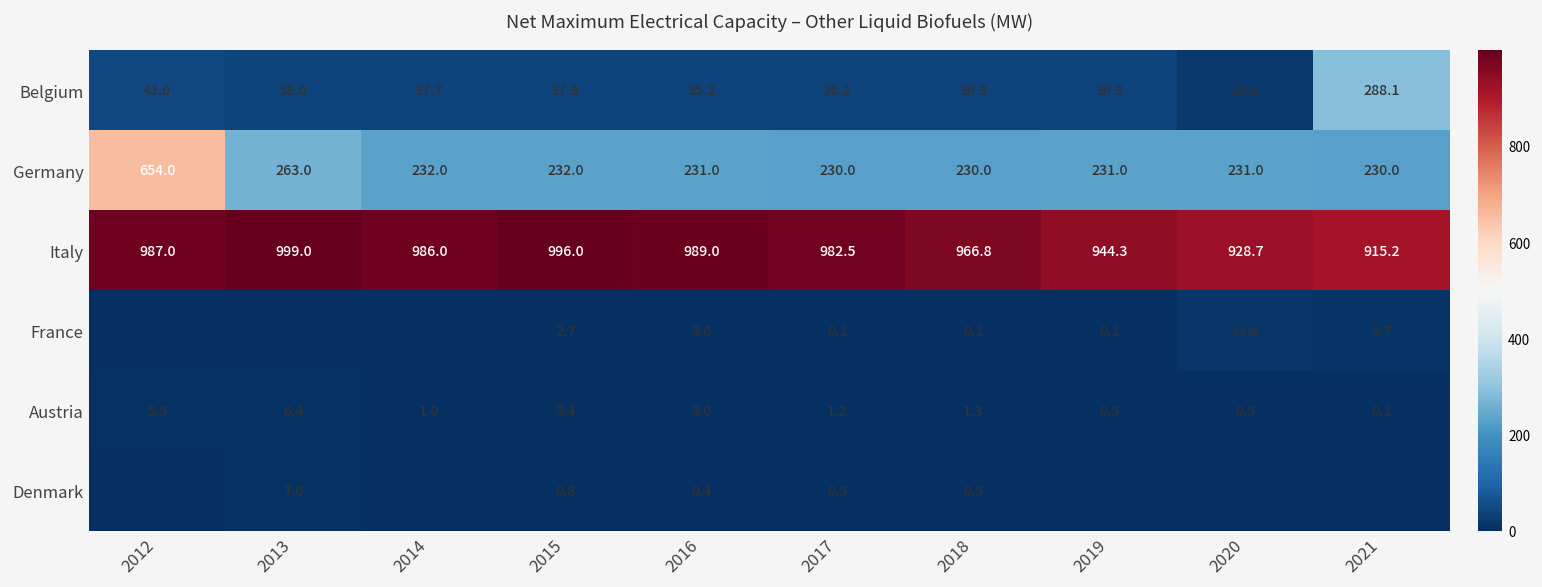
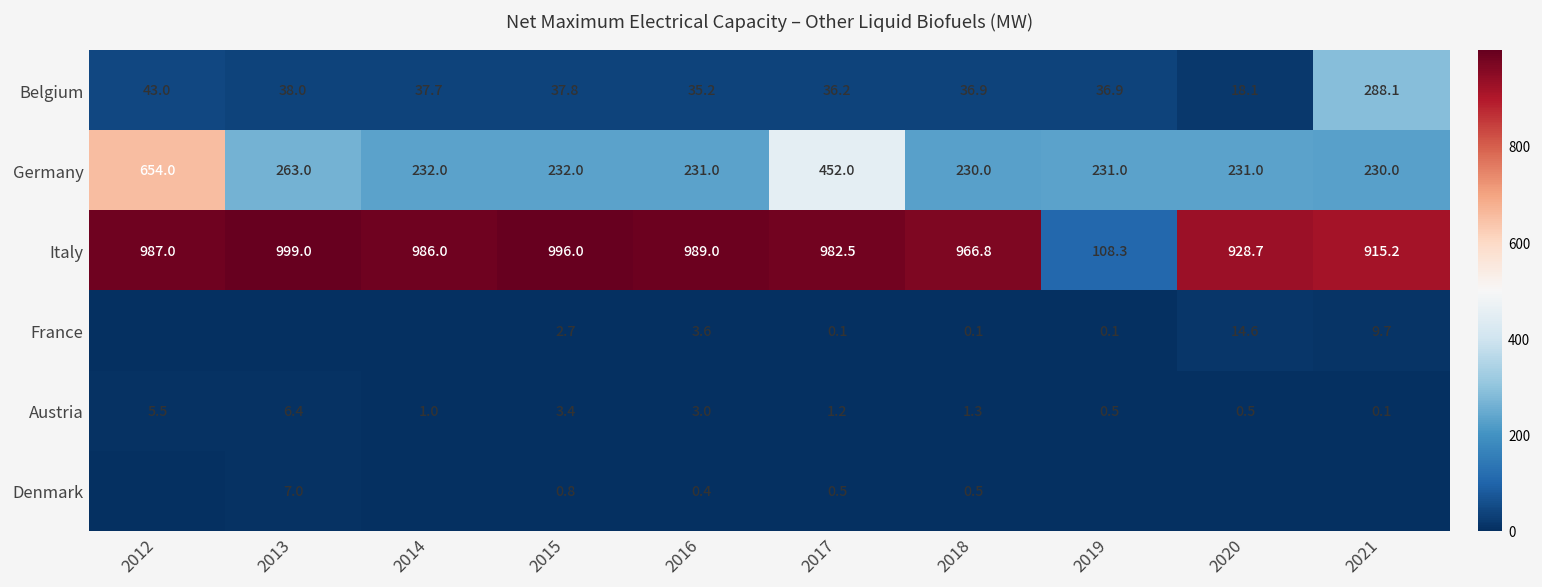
Germany, 2017: 230.0 -> 452.0
Italy, 2019: 944.3 -> 108.3
